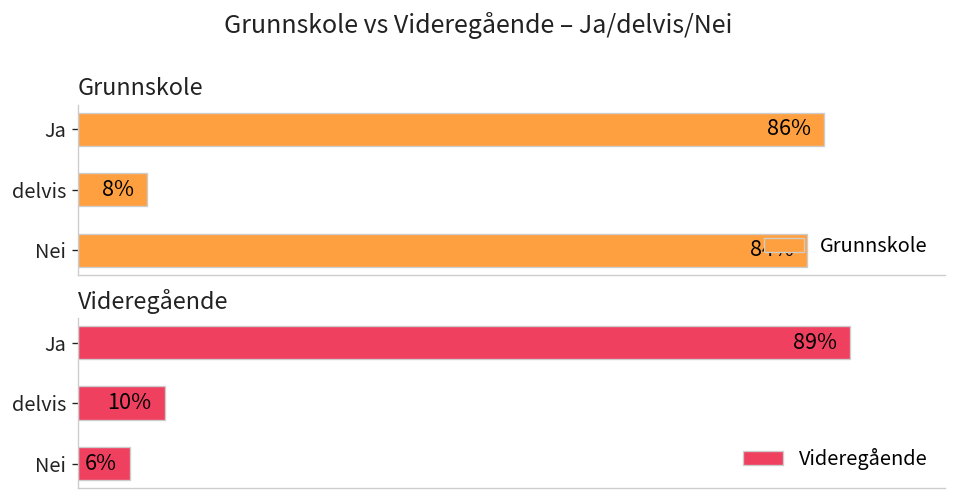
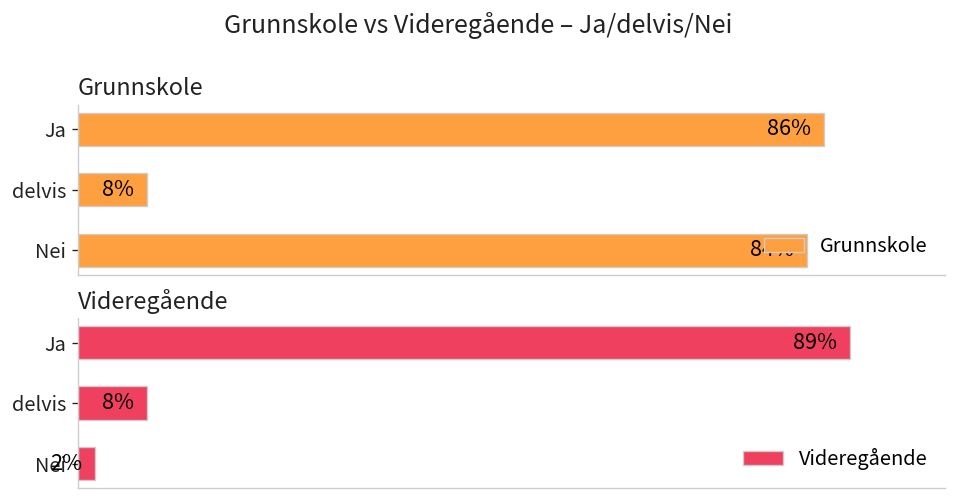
Videregående, delvis: 10% -> 8%
Videregående, Nei: 6% -> 2%
